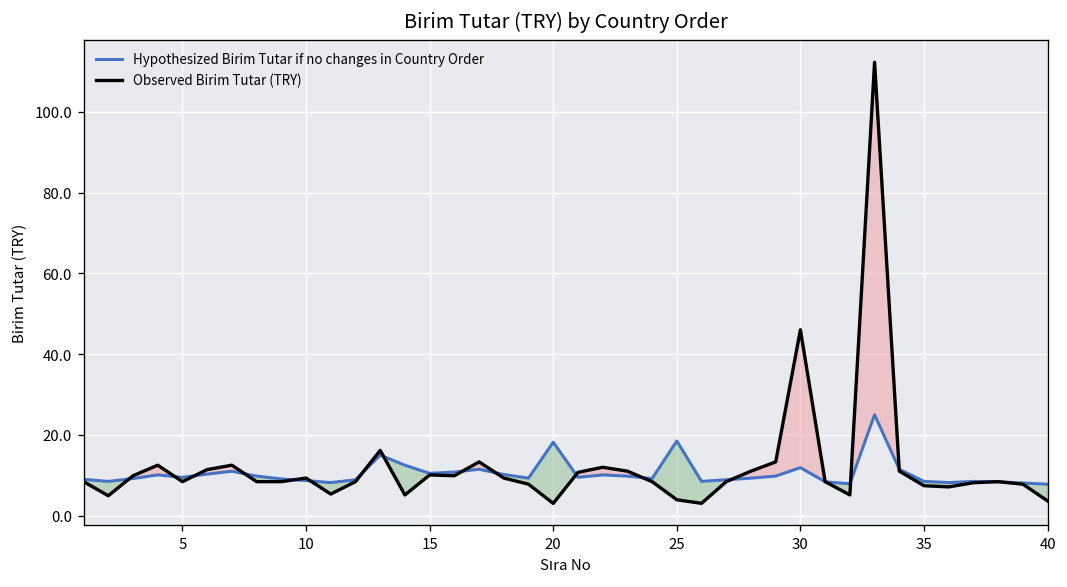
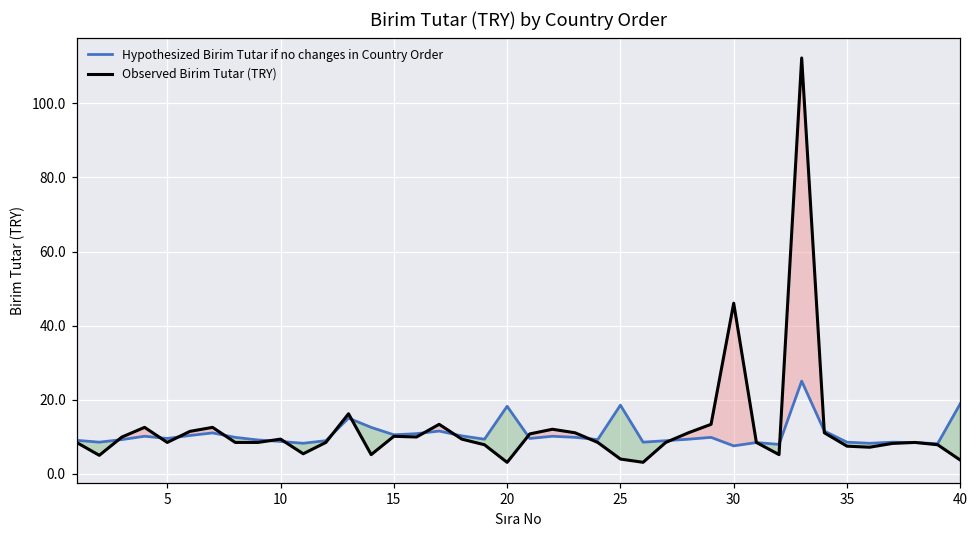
Hypothesized Birim Tutar if no changes in Country Order, 30: 12 -> 8
Hypothesized Birim Tutar if no changes in Country Order, 40: 8 -> 19
